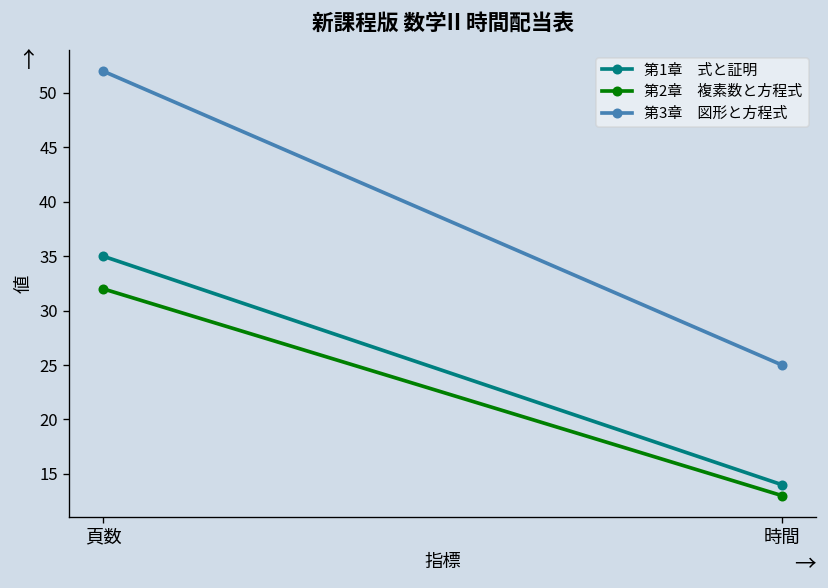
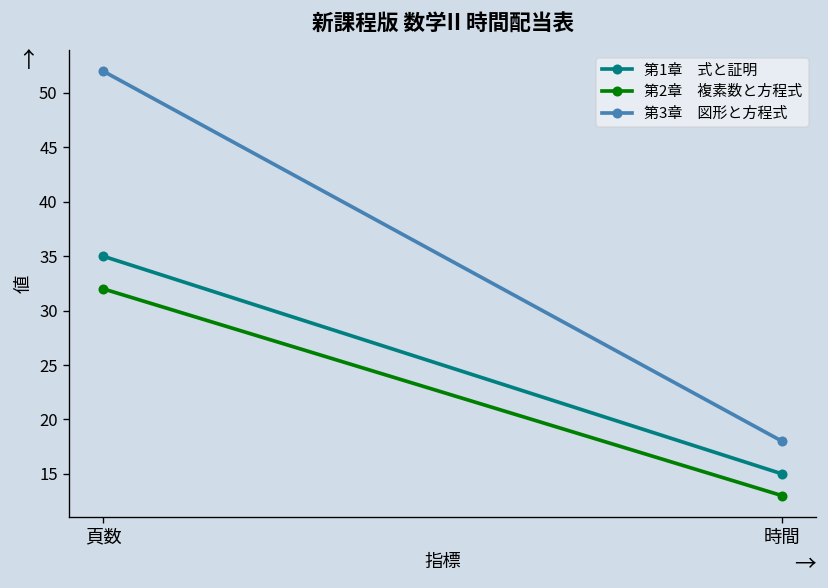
第1章 式と証明, 時間: 14 -> 15
第3章 図形と方程式, 時間: 25 -> 18
